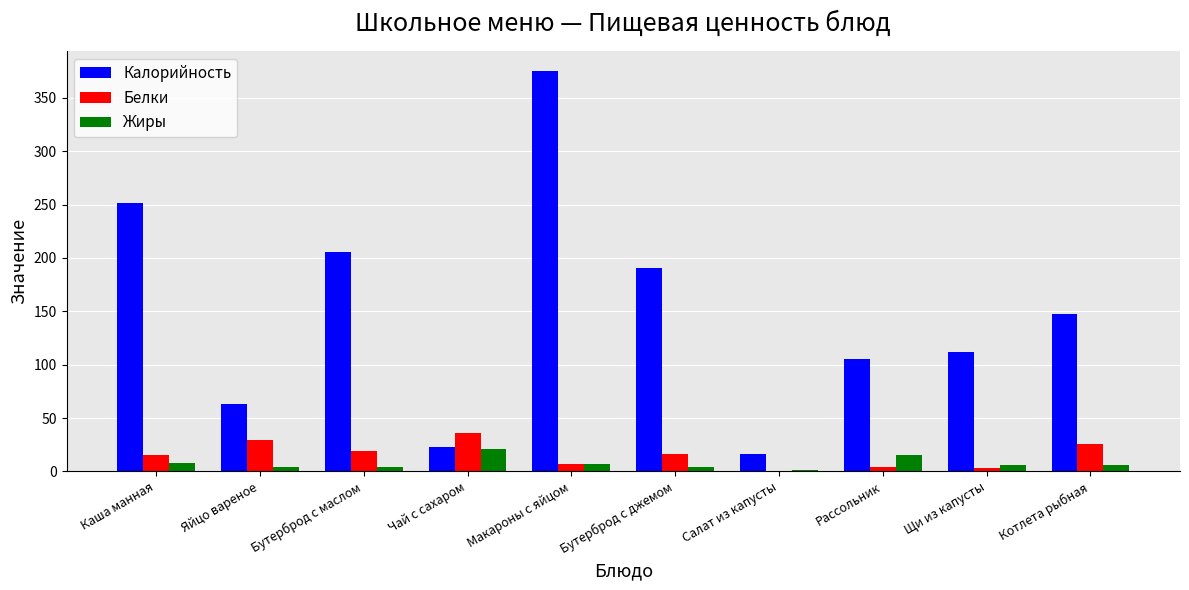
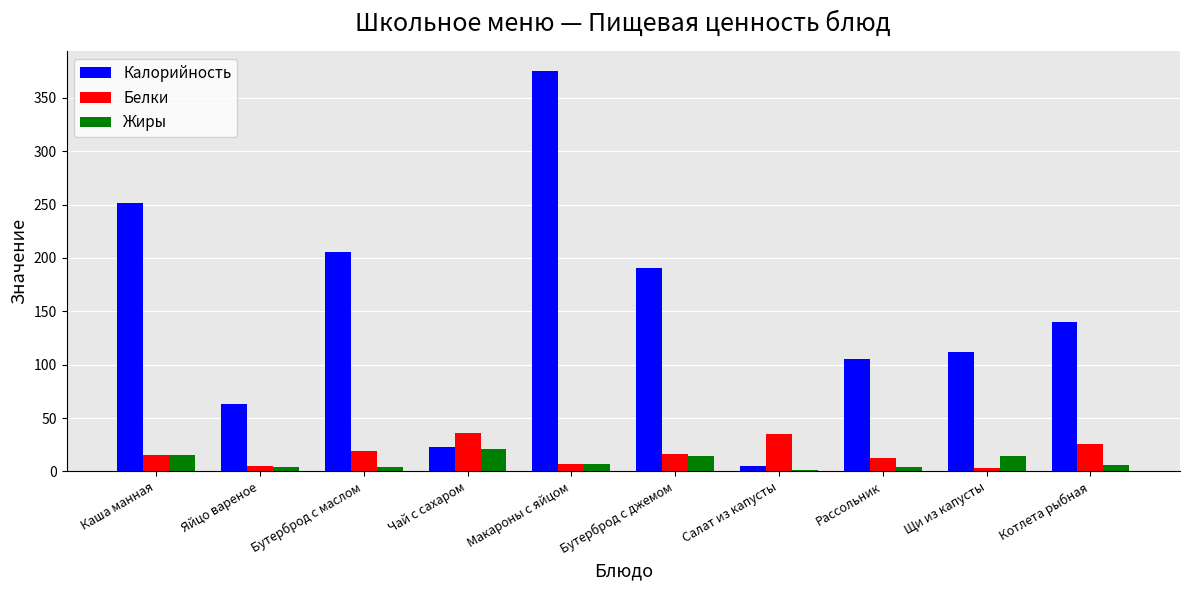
Жиры, Каша манная: 8 -> 16
Белки, Яйцо вареное: 29 -> 5
Жиры, Бутерброд с джемом: 4 -> 15
Калорийность, Салат из капусты: 17 -> 5
Белки, Салат из капусты: 0 -> 35
Белки, Рассольник: 4 -> 13
Жиры, Рассольник: 16 -> 4
Жиры, Щи из капусты: 6 -> 14
Калорийность, Котлета рыбная: 148 -> 140
